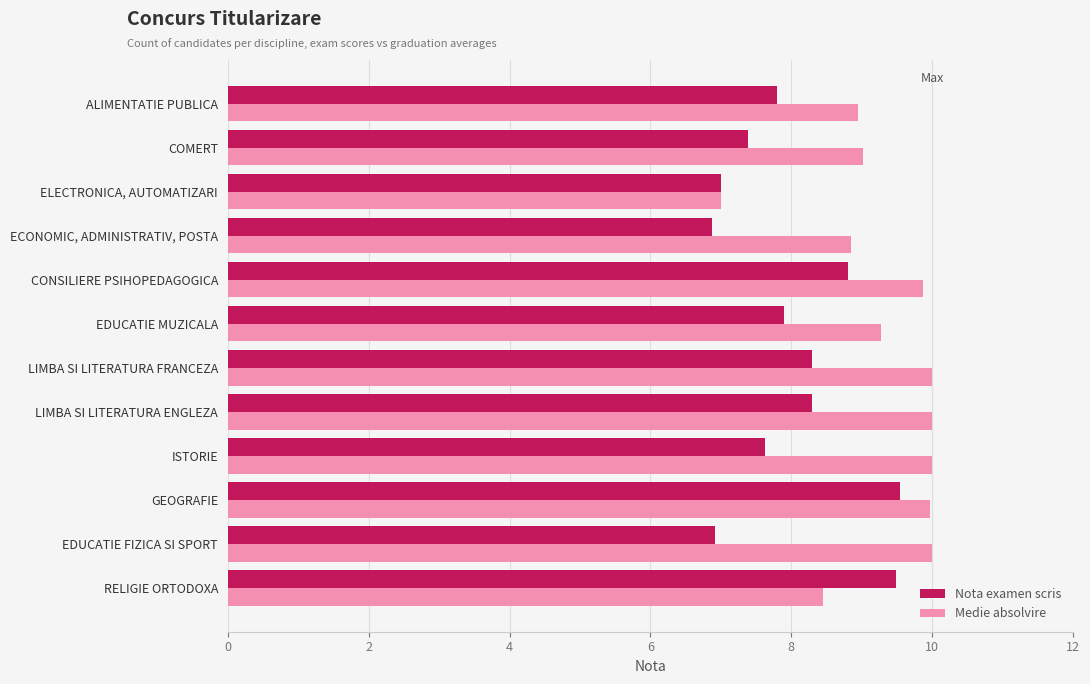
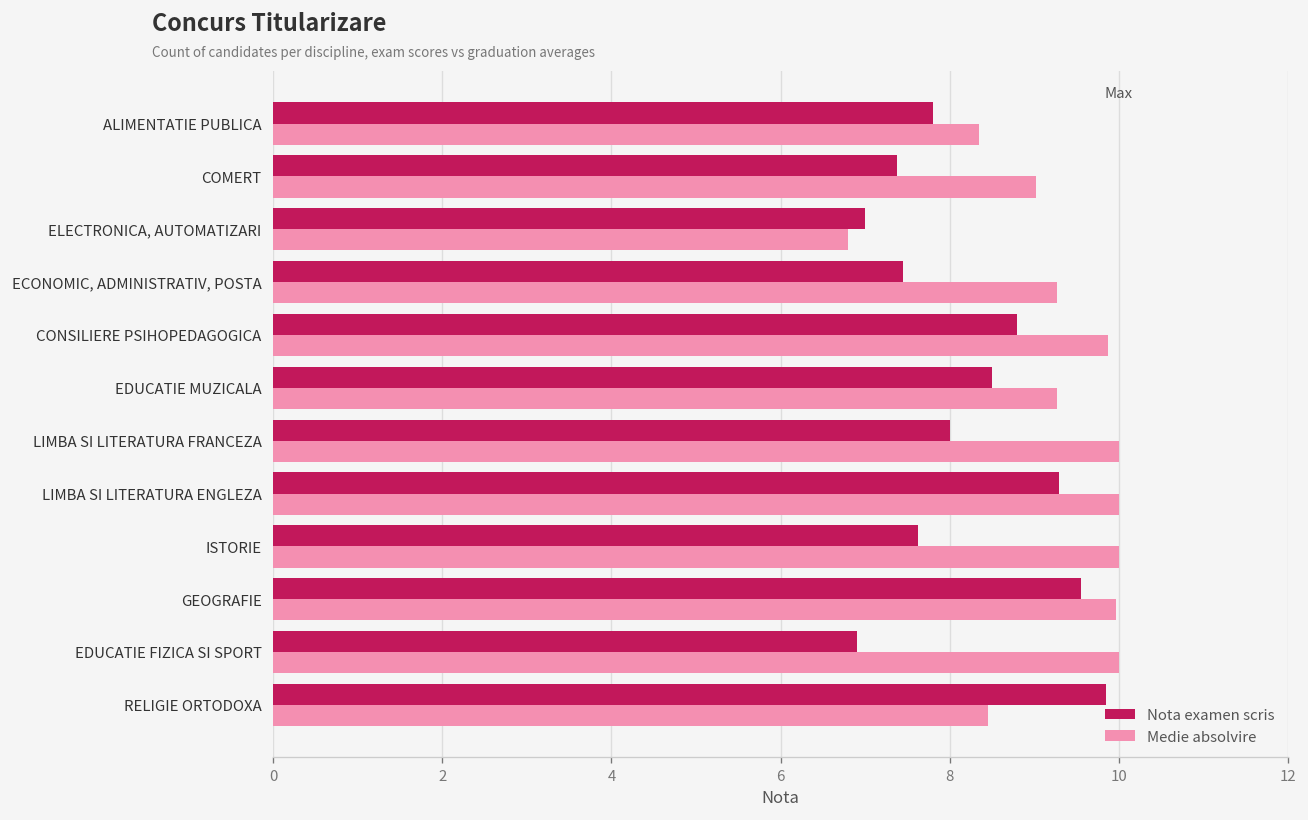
Medie absolvire, ALIMENTATIE PUBLICA: 9.0 -> 8.4
Medie absolvire, ELECTRONICA, AUTOMATIZARI: 7.0 -> 6.8
Nota examen scris, ECONOMIC, ADMINISTRATIV, POSTA: 6.9 -> 7.5
Medie absolvire, ECONOMIC, ADMINISTRATIV, POSTA: 8.9 -> 9.3
Nota examen scris, EDUCATIE MUZICALA: 7.9 -> 8.5
Nota examen scris, LIMBA SI LITERATURA FRANCEZA: 8.3 -> 8.0
Nota examen scris, LIMBA SI LITERATURA ENGLEZA: 8.3 -> 9.3
Nota examen scris, RELIGIE ORTODOXA: 9.5 -> 9.9
